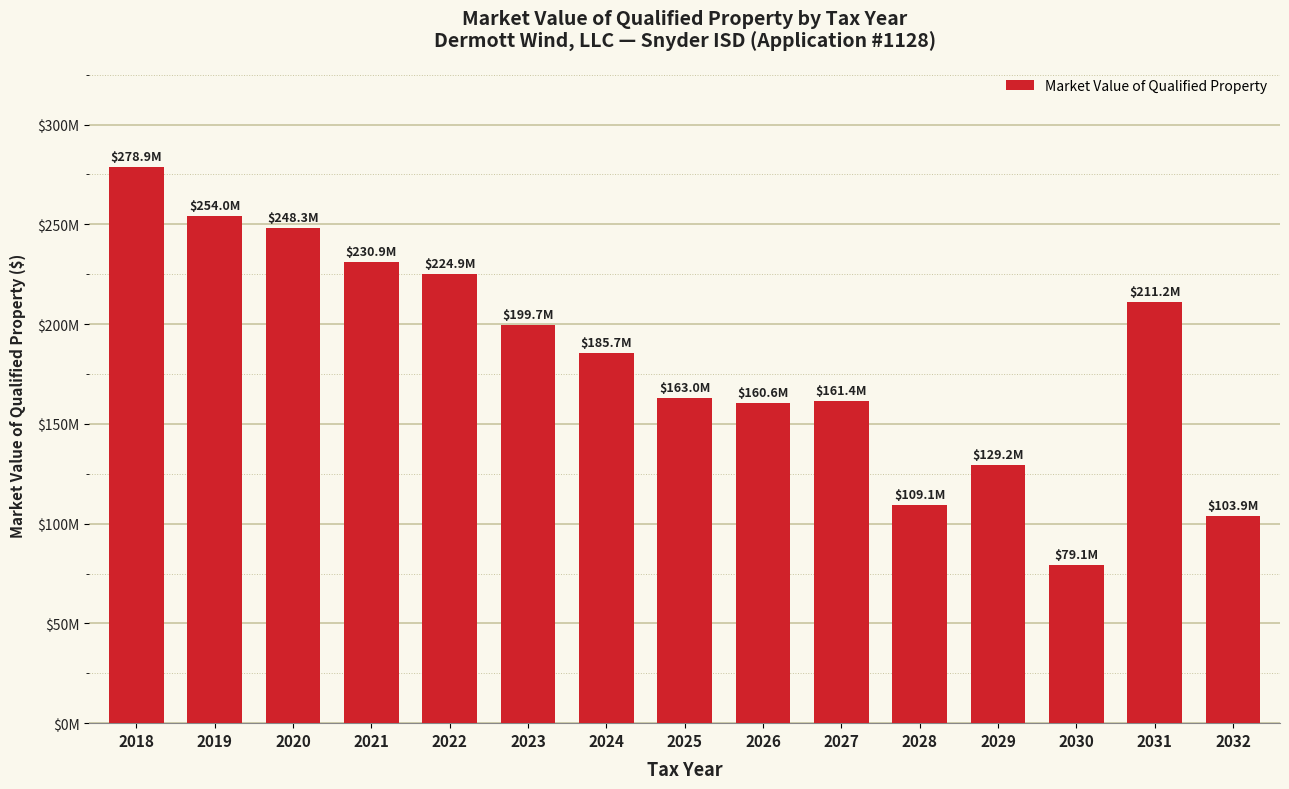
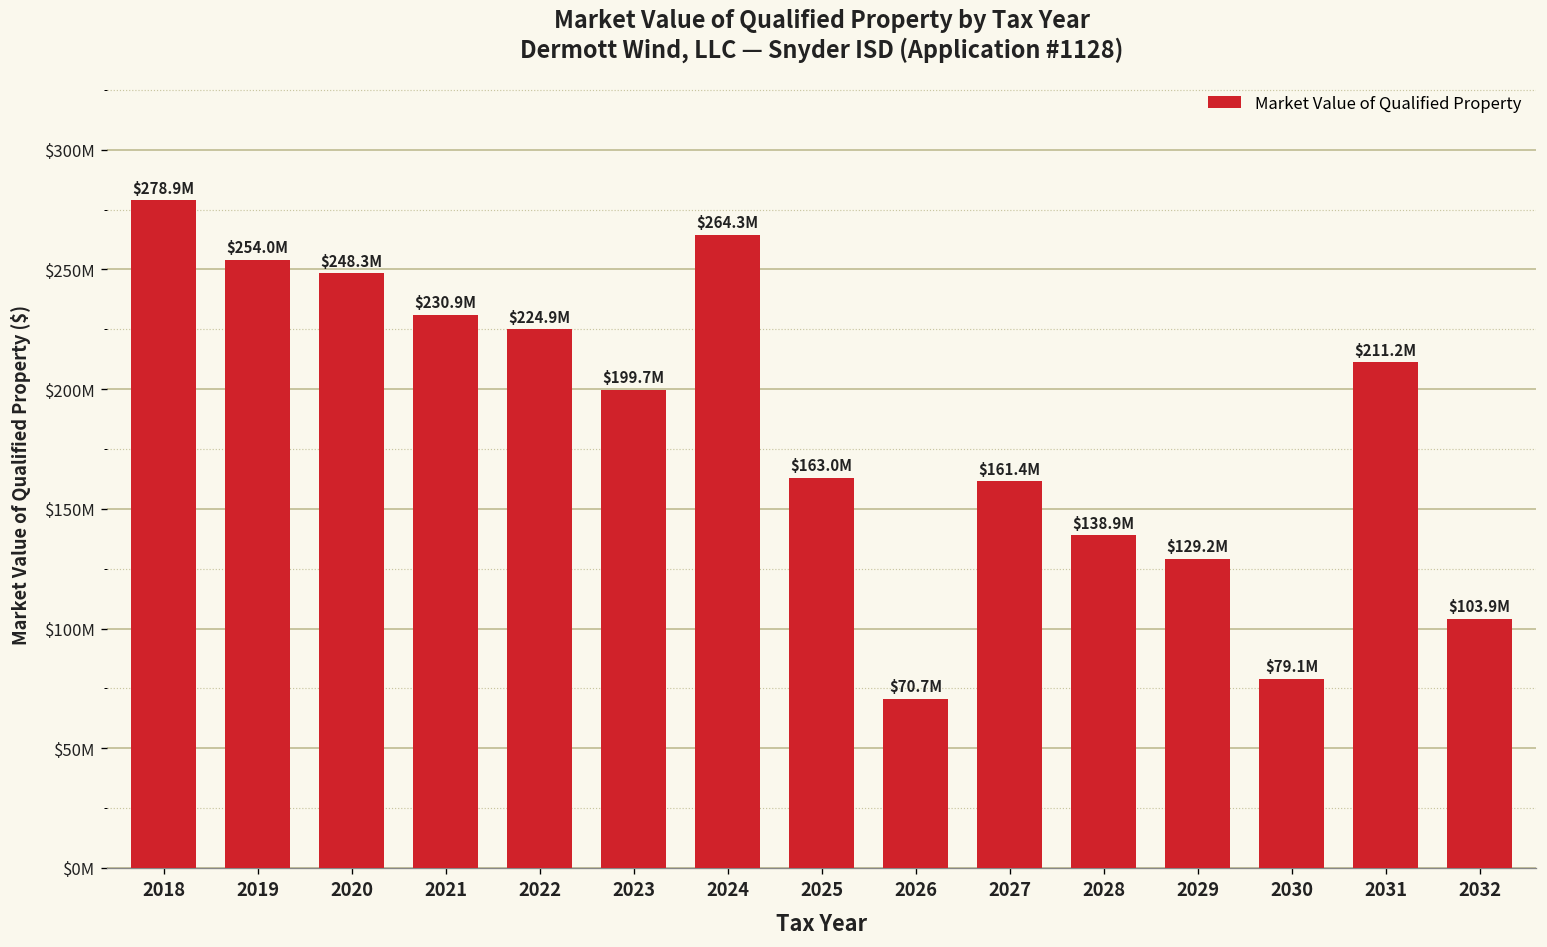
2024: $185.7M -> $264.3M
2026: $160.6M -> $70.7M
2028: $109.1M -> $138.9M
